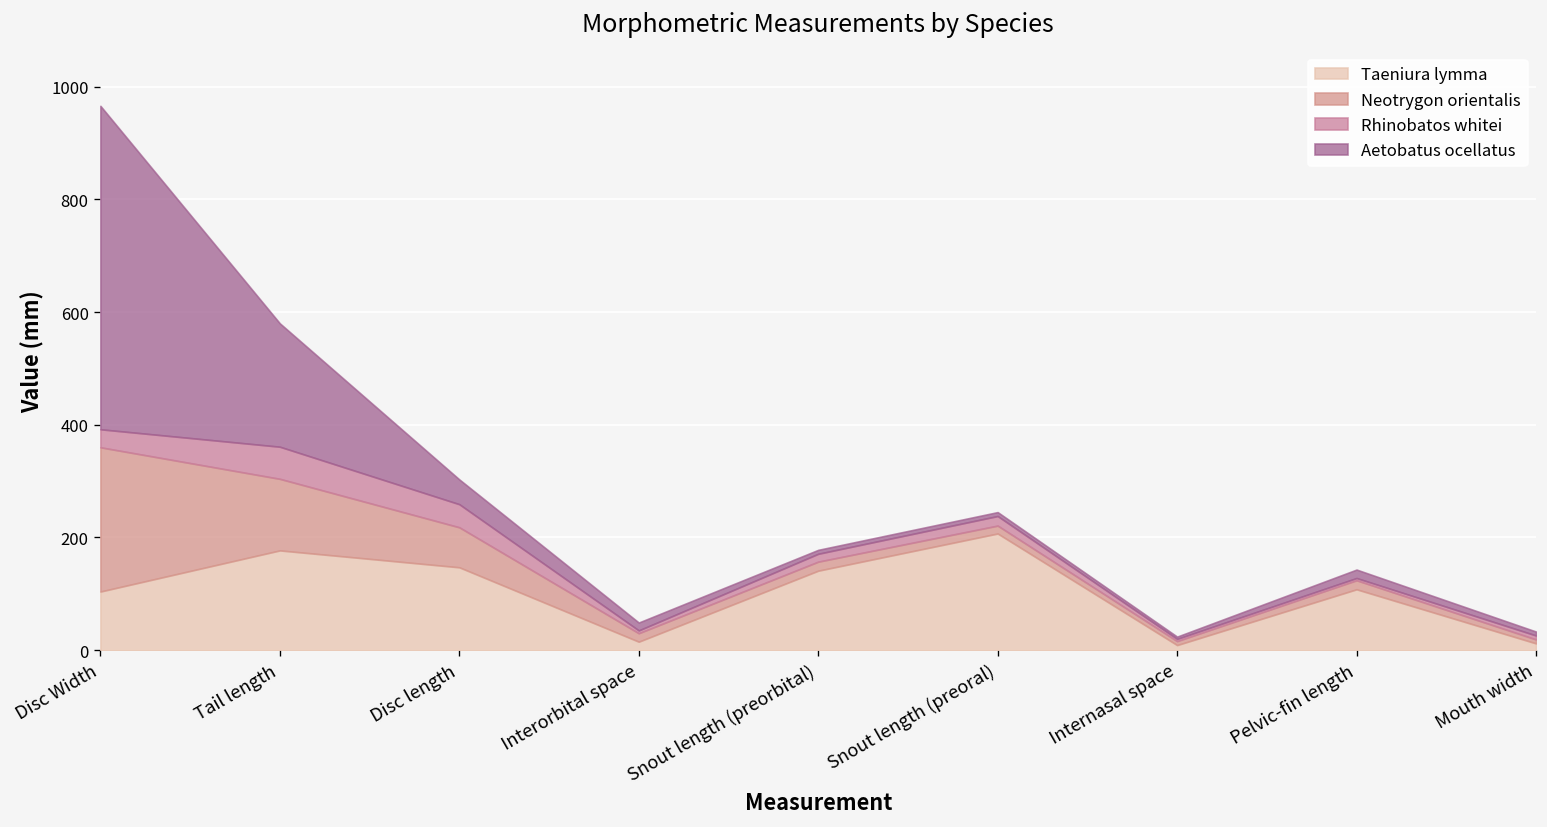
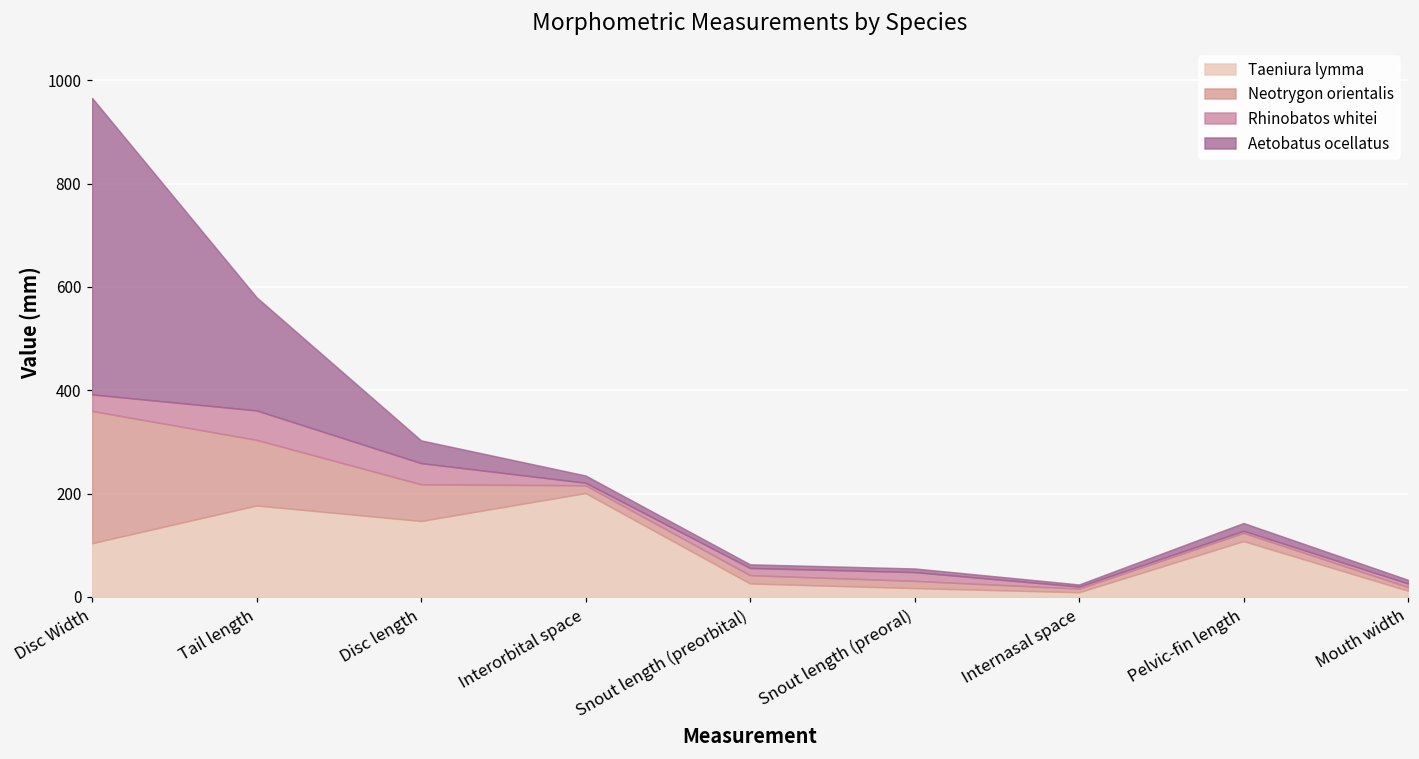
Taeniura lymma, Interorbital space: 20 -> 200
Taeniura lymma, Snout length (preorbital): 140 -> 30
Taeniura lymma, Snout length (preoral): 210 -> 20
